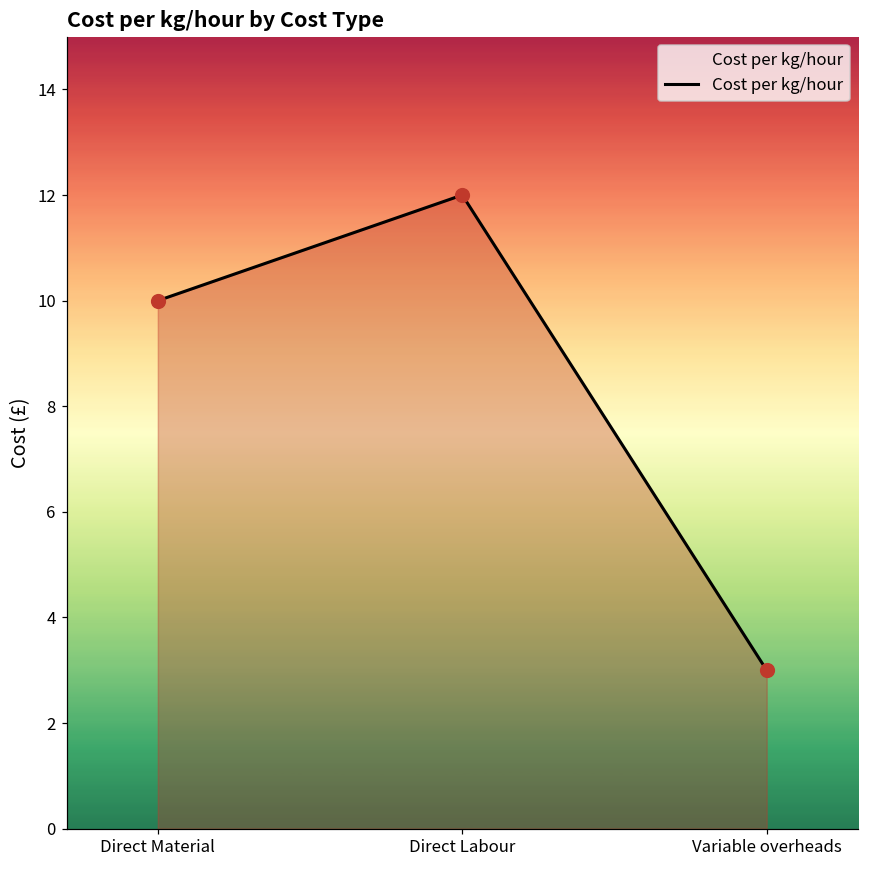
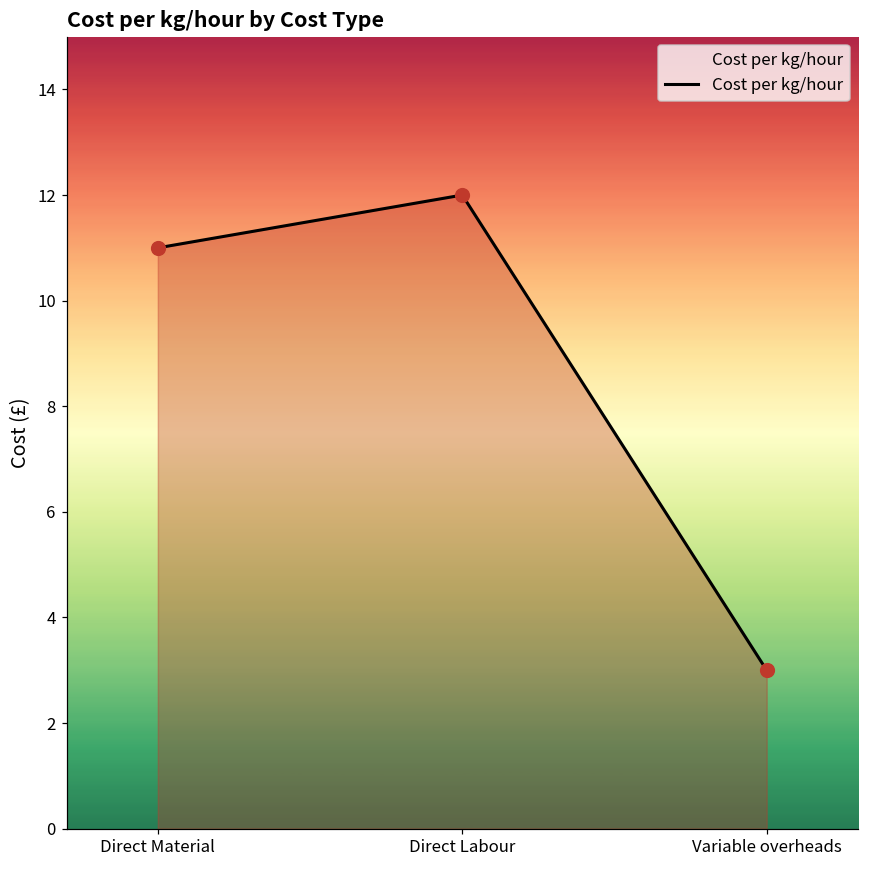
Direct Material: 10 -> 11
